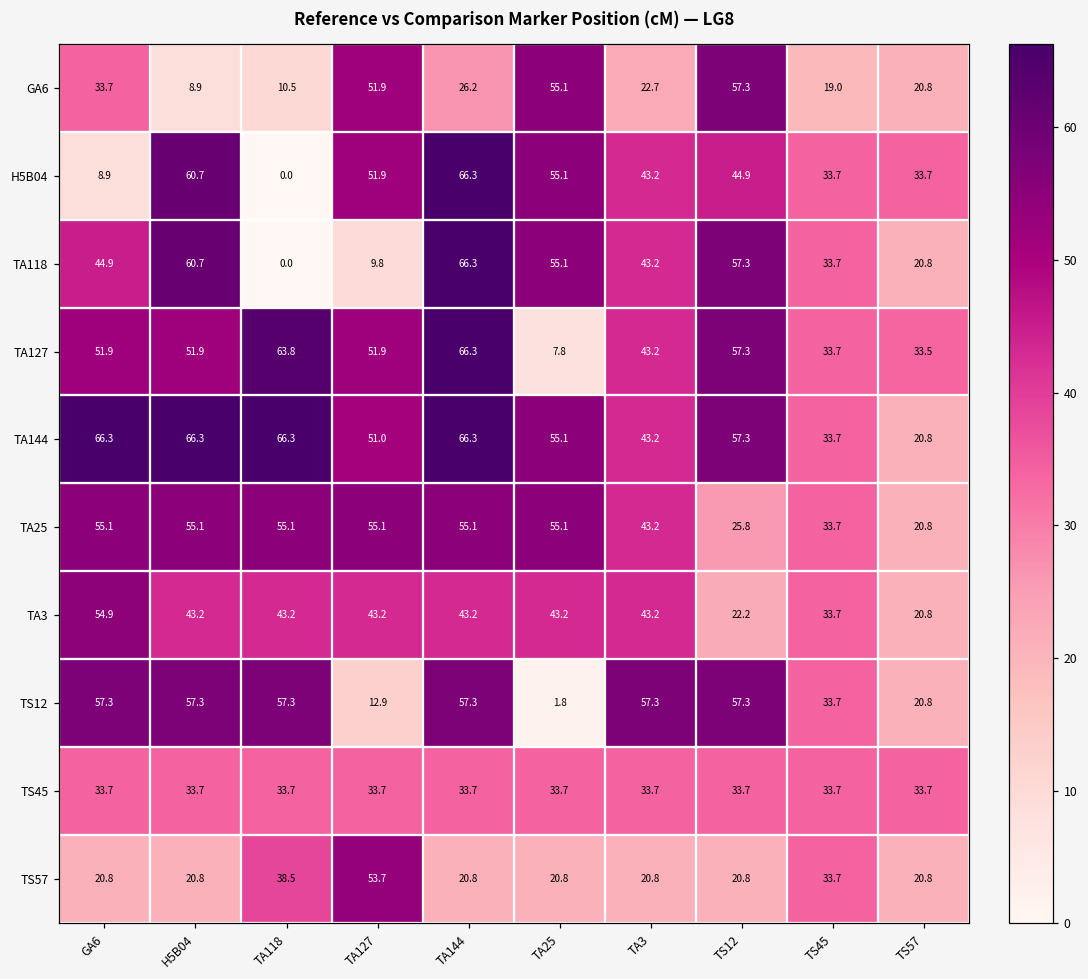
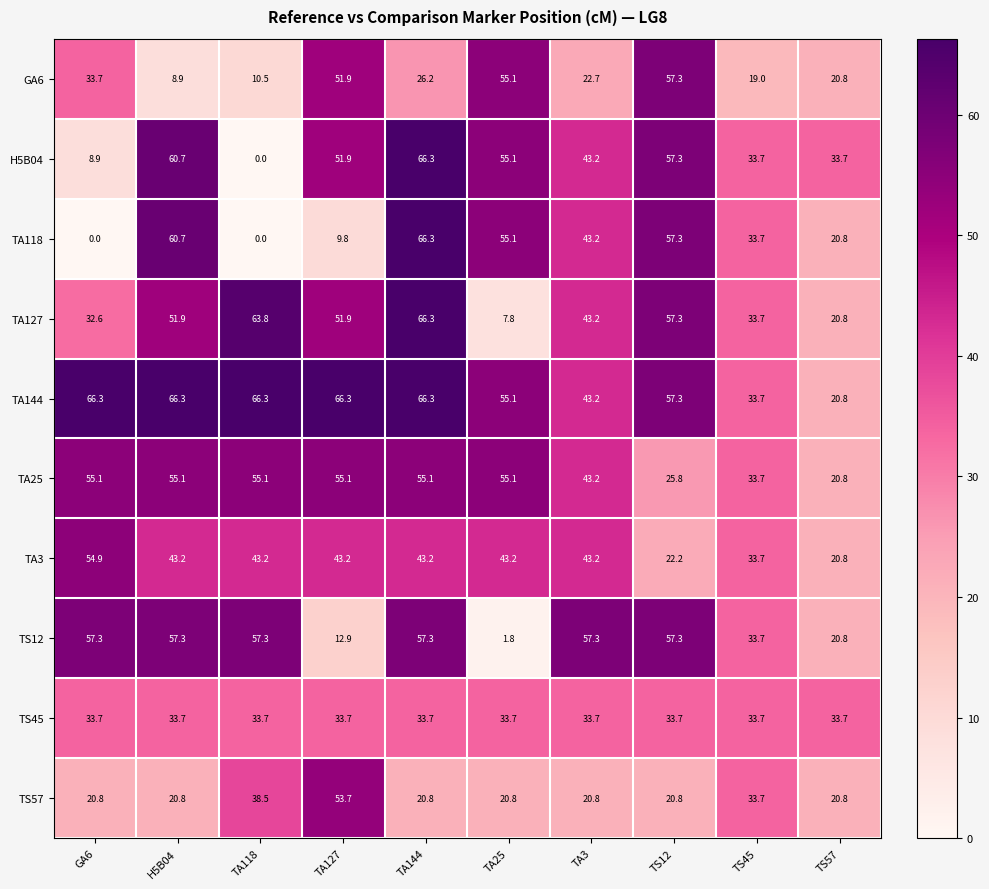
H5B04, TS12: 44.9 -> 57.3
TA118, GA6: 44.9 -> 0.0
TA127, GA6: 51.9 -> 32.6
TA127, TS57: 33.5 -> 20.8
TA144, TA127: 51.0 -> 66.3
